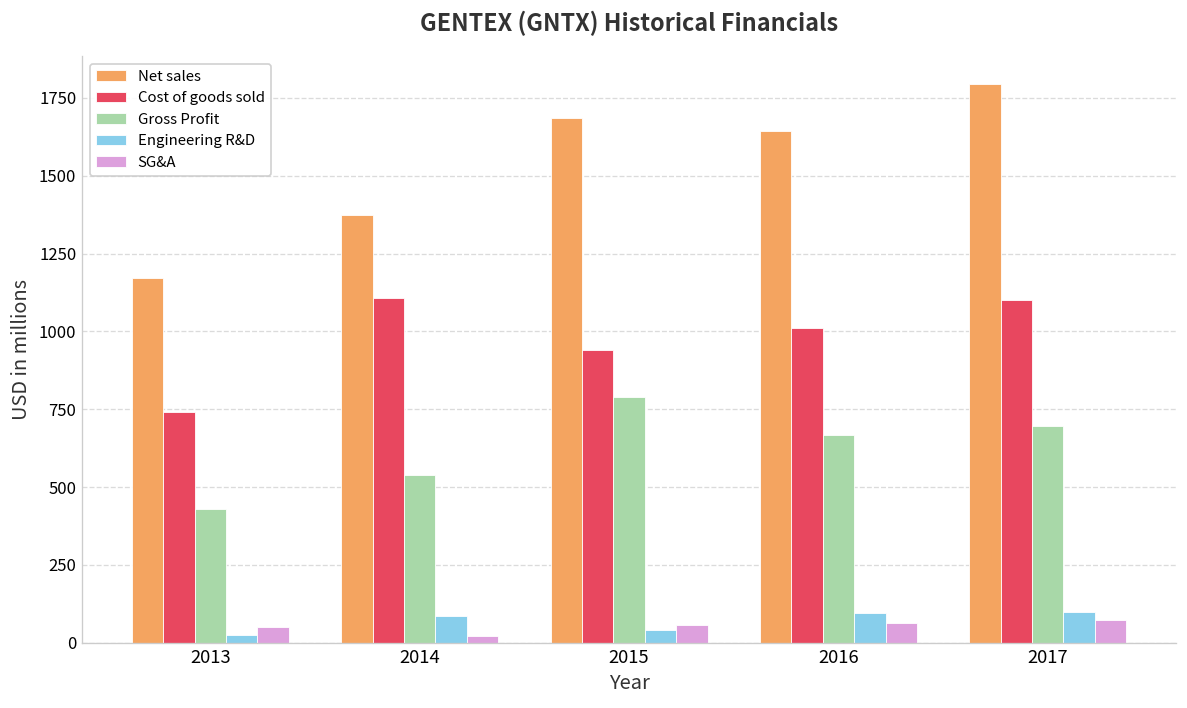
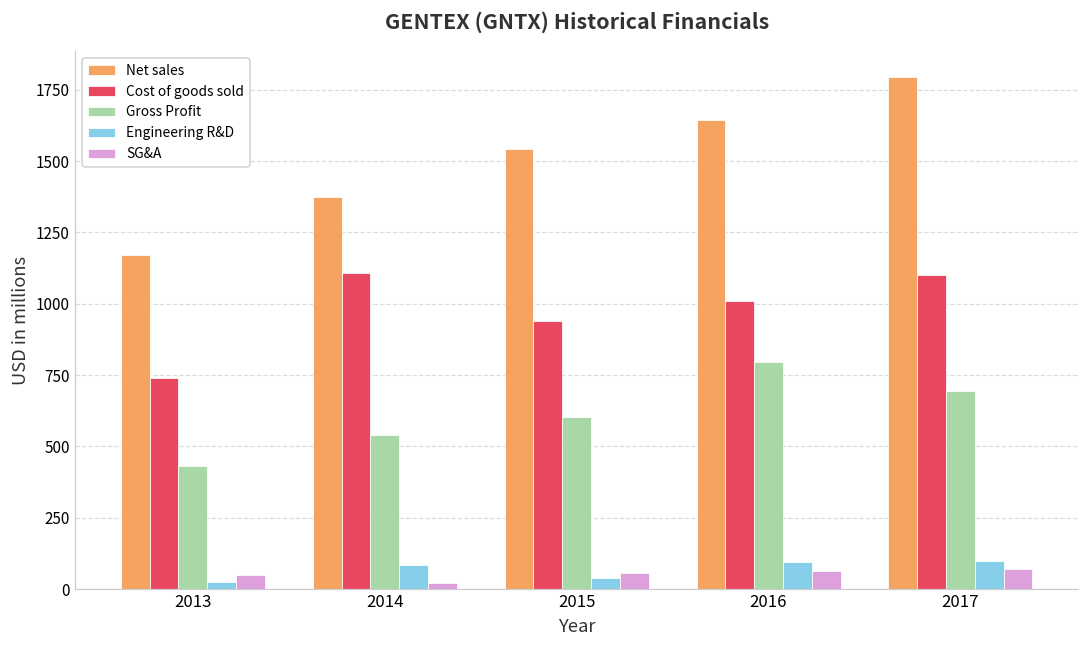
Net sales, 2015: 1690 -> 1540
Gross Profit, 2015: 790 -> 600
Gross Profit, 2016: 670 -> 800
